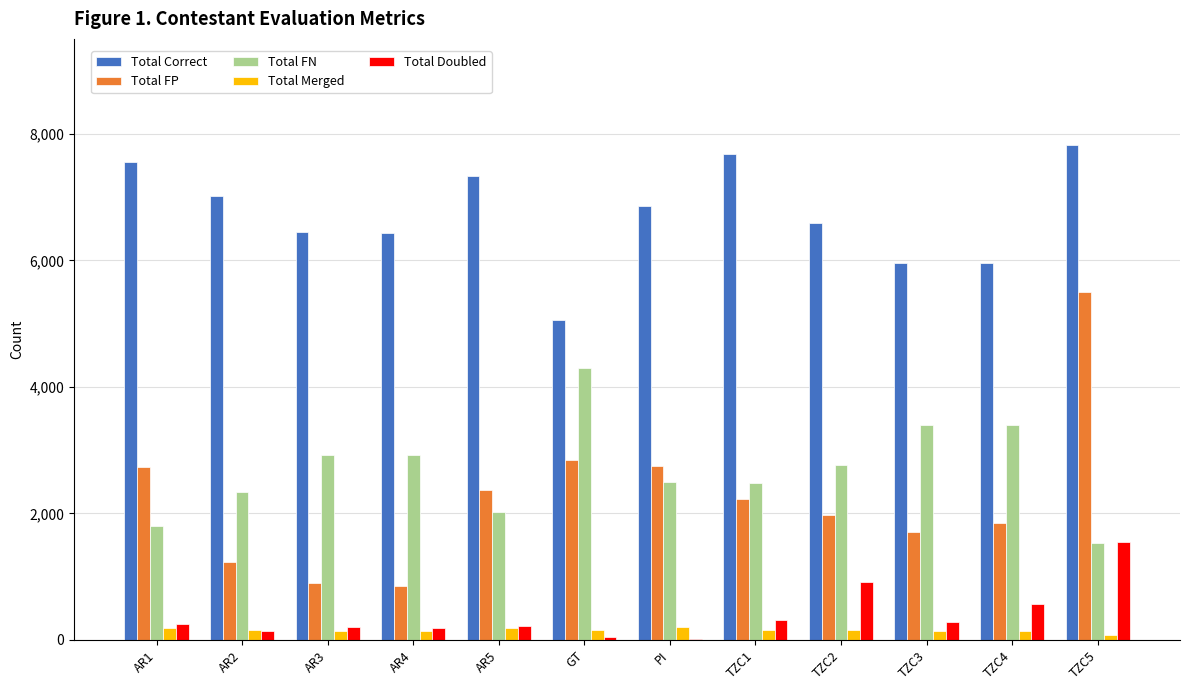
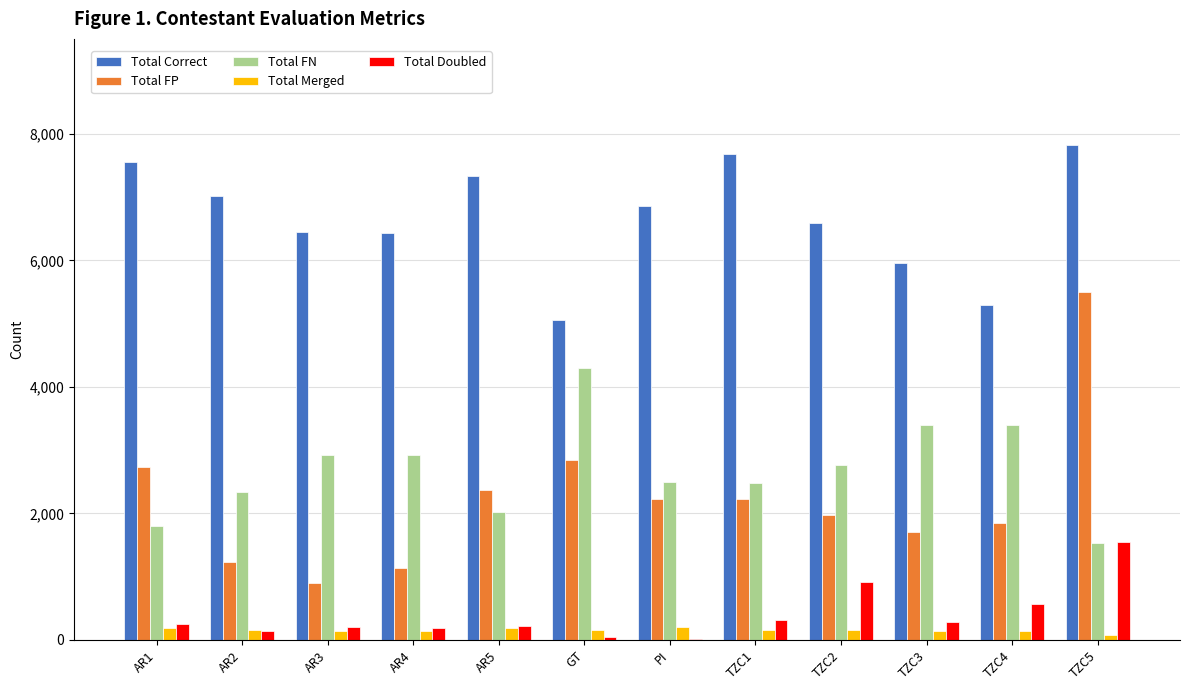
Total FP, AR4: 800 -> 1,100
Total FP, PI: 2,700 -> 2,200
Total Correct, TZC4: 6,000 -> 5,300
